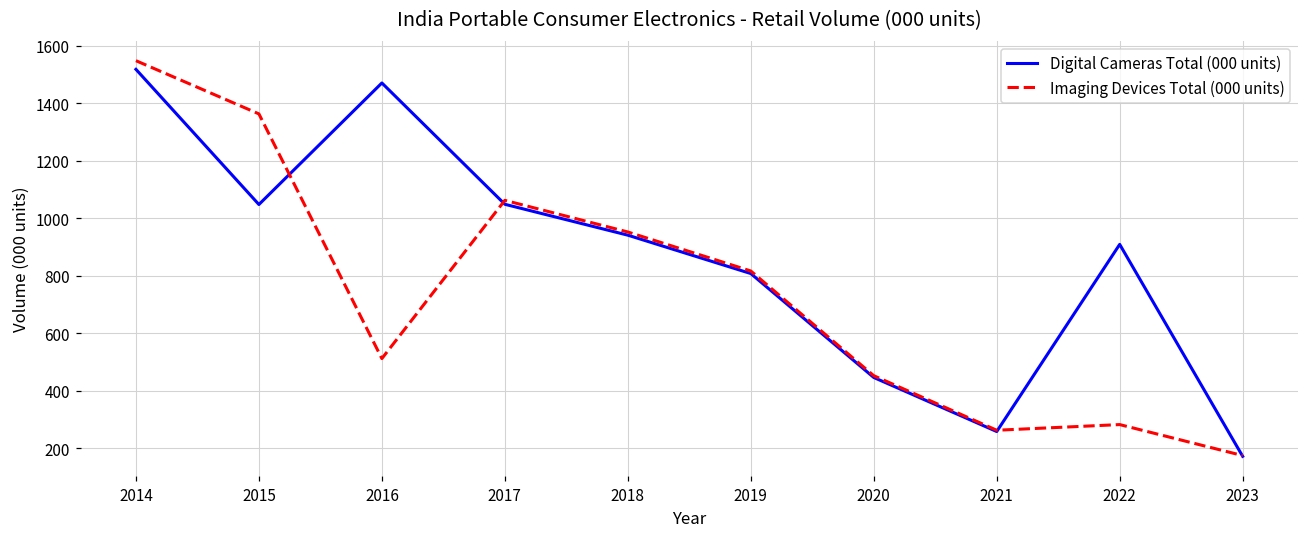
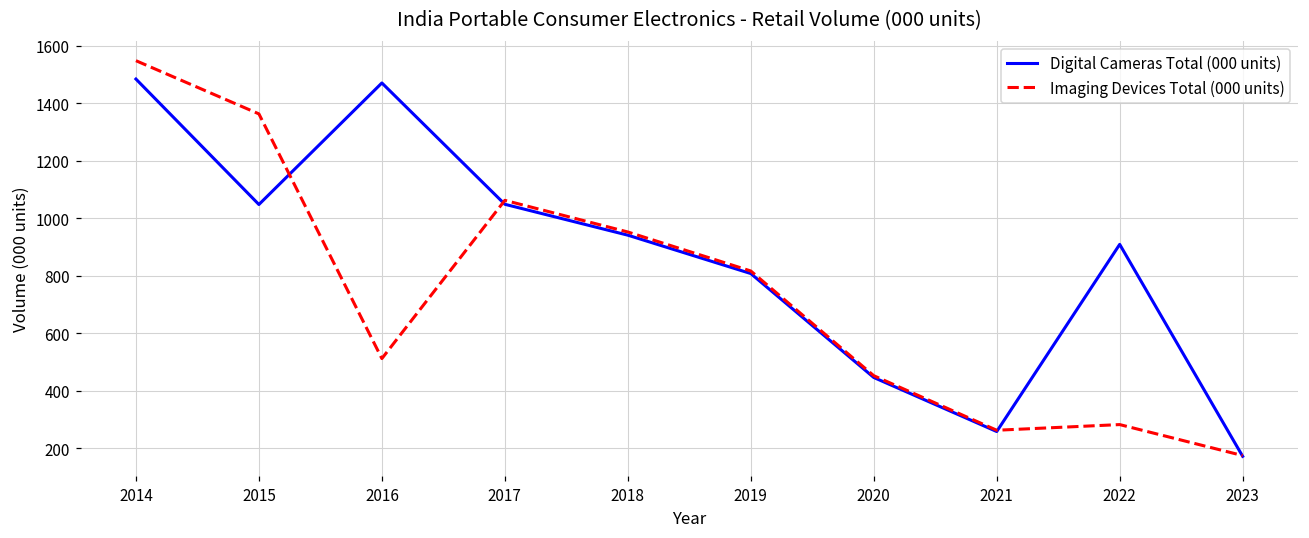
Digital Cameras Total (000 units), 2014: 1520 -> 1480
